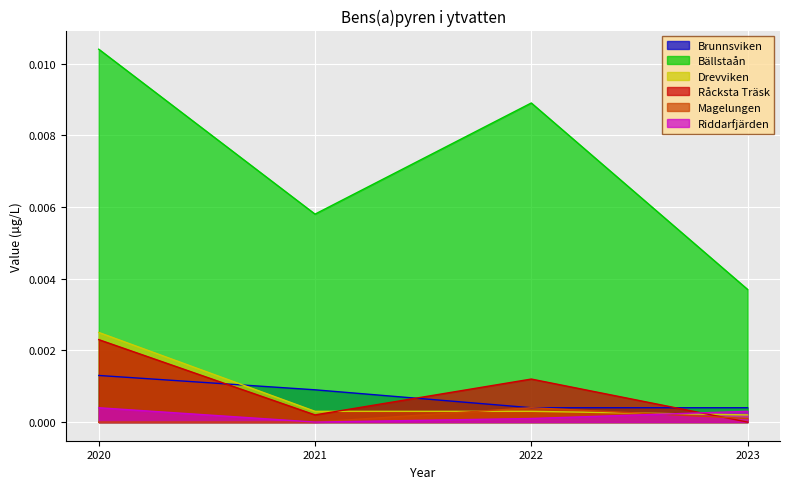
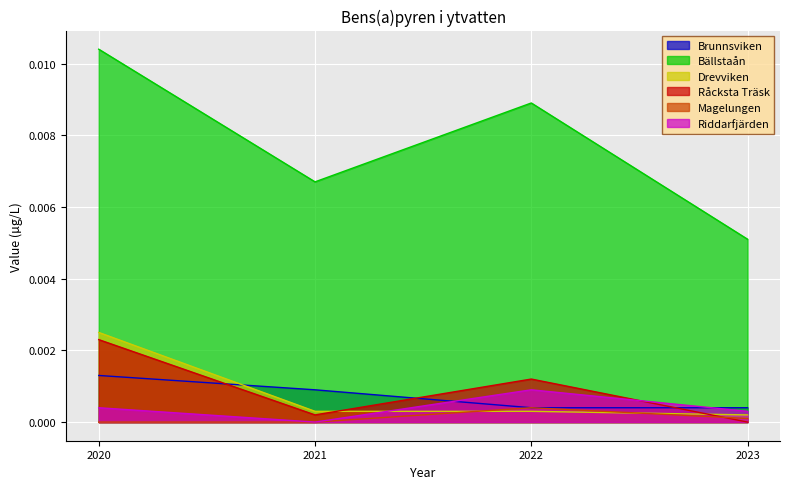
Bällstaån, 2021: 0.0058 -> 0.0067
Riddarfjärden, 2022: 0.0001 -> 0.0009
Bällstaån, 2023: 0.0037 -> 0.0051
